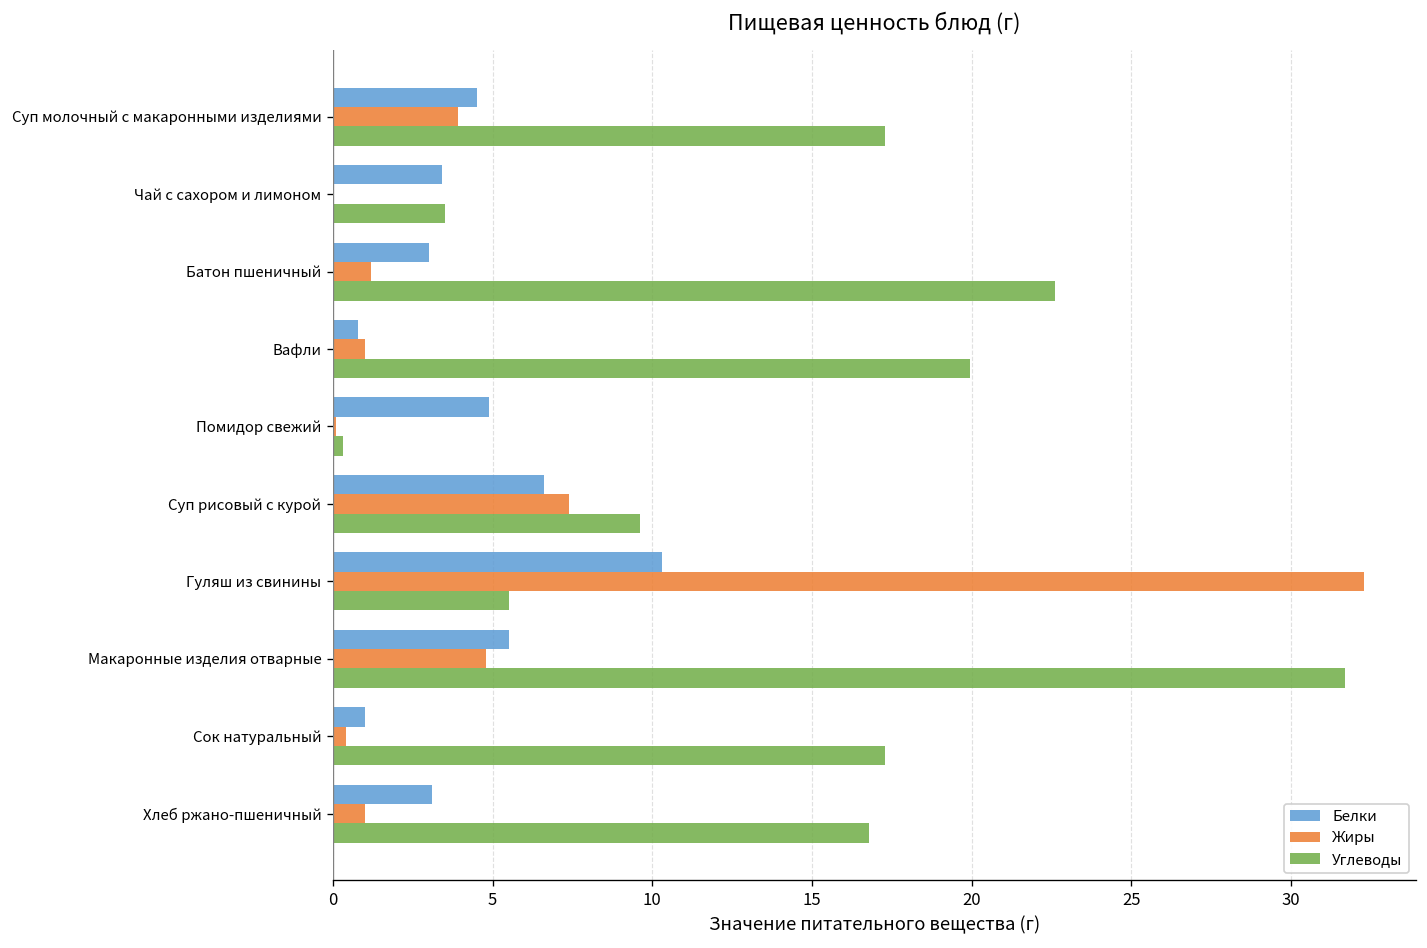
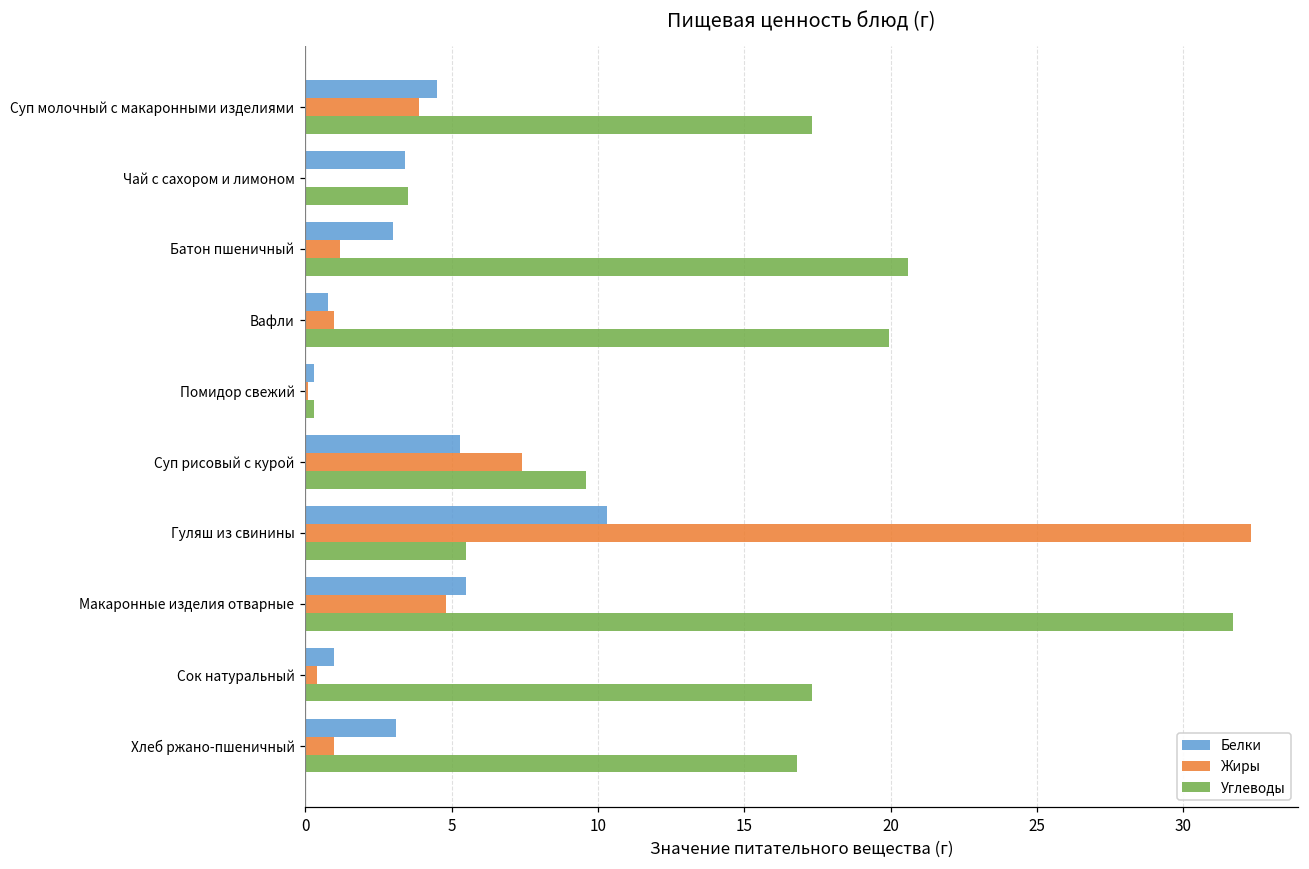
Углеводы, Батон пшеничный: 22.6 -> 20.6
Белки, Помидор свежий: 4.9 -> 0.3
Белки, Суп рисовый с курой: 6.6 -> 5.3
